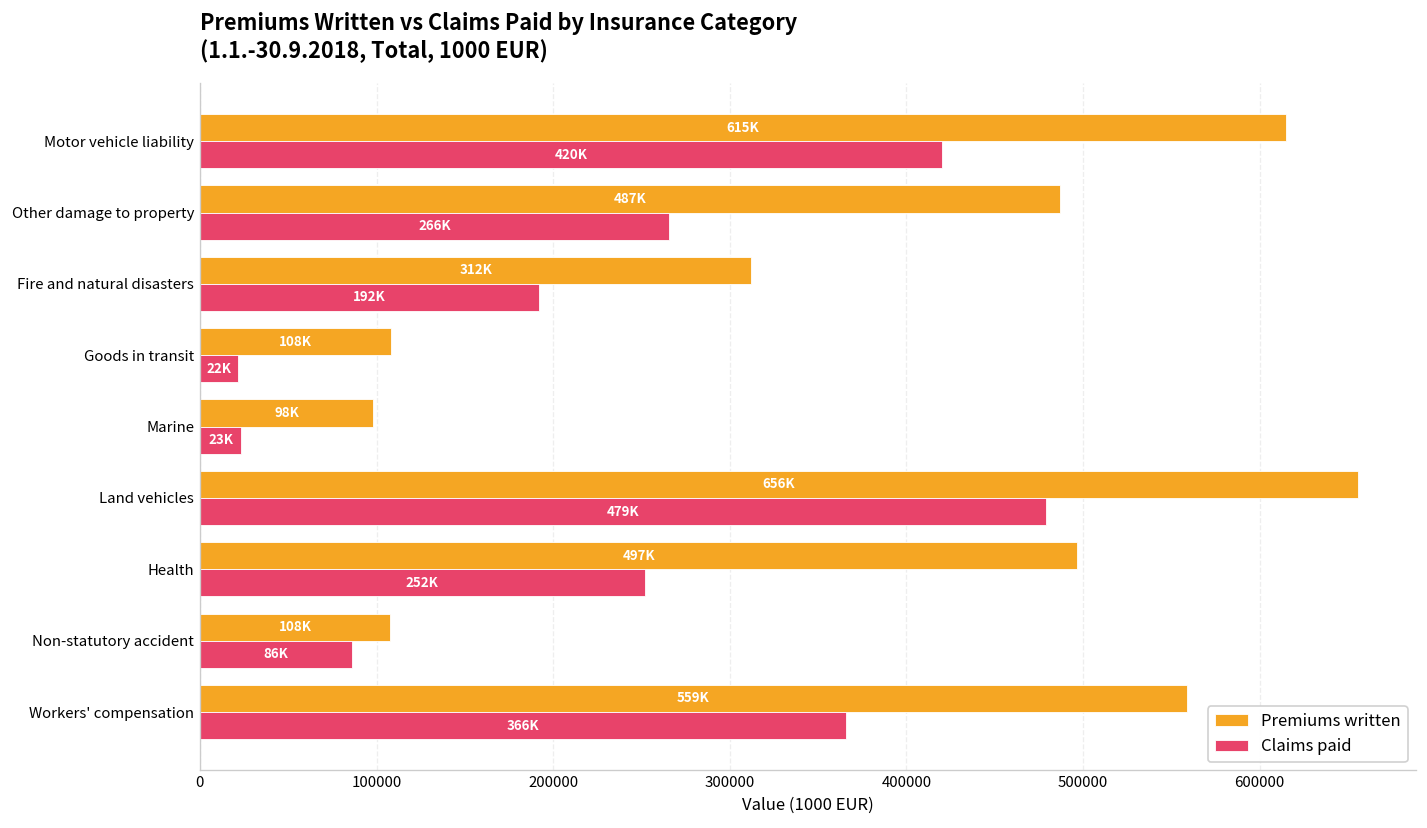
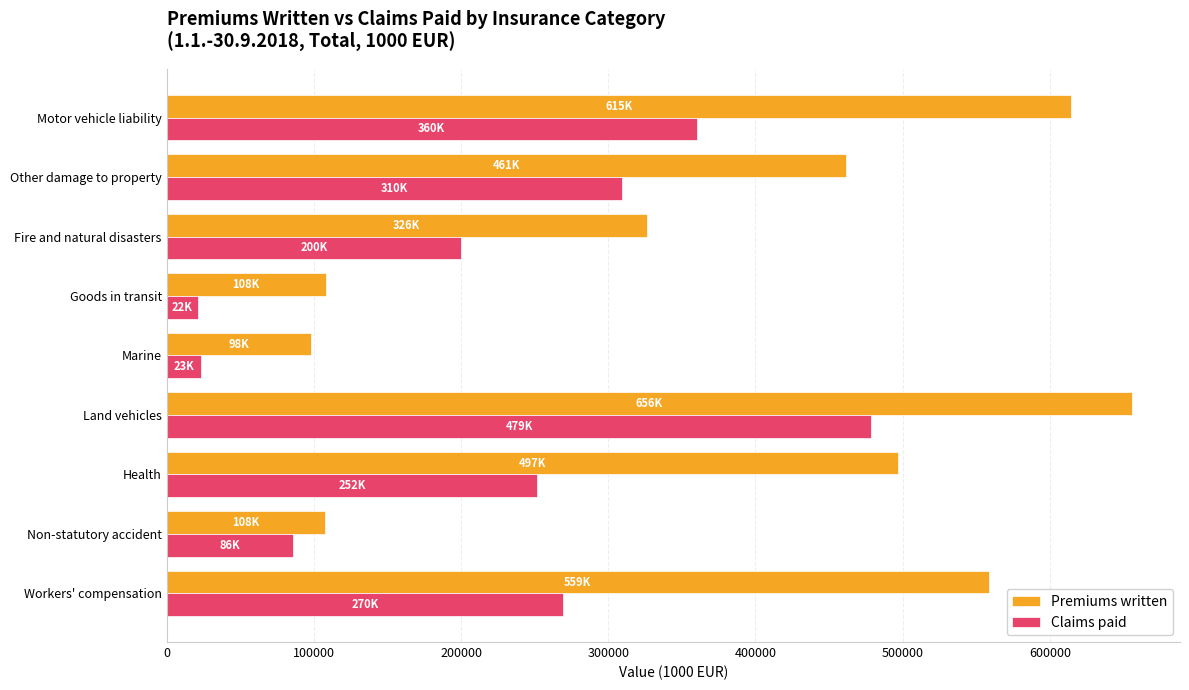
Claims paid, Motor vehicle liability: 420K -> 360K
Premiums written, Other damage to property: 487K -> 461K
Claims paid, Other damage to property: 266K -> 310K
Premiums written, Fire and natural disasters: 312K -> 326K
Claims paid, Fire and natural disasters: 192K -> 200K
Claims paid, Workers' compensation: 366K -> 270K
